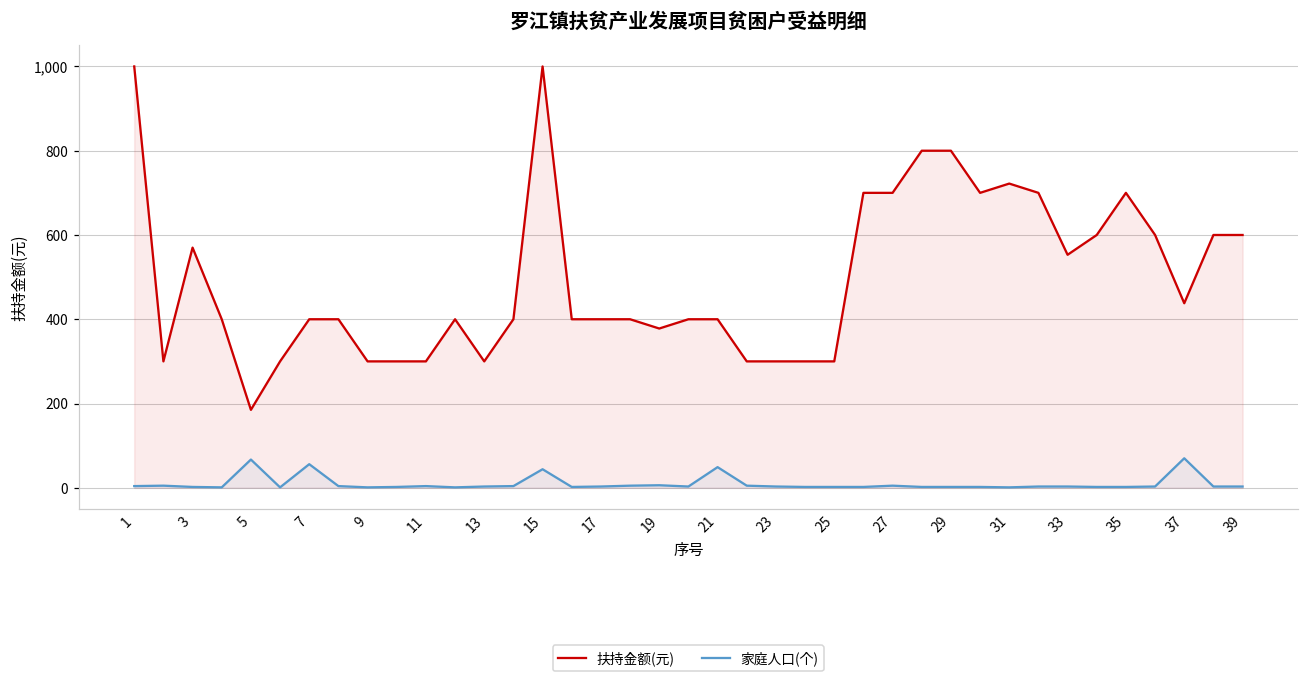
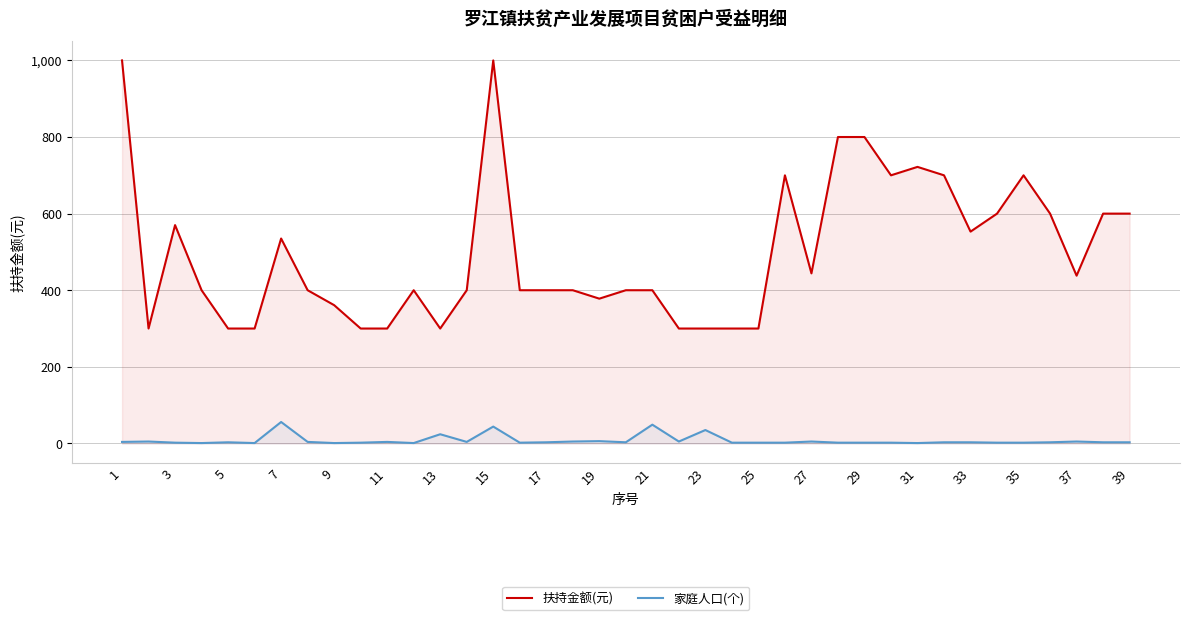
扶持金额(元), 5: 190 -> 300
家庭人口(个), 5: 70 -> 0
扶持金额(元), 7: 400 -> 540
扶持金额(元), 9: 300 -> 360
家庭人口(个), 13: 0 -> 20
家庭人口(个), 23: 0 -> 40
扶持金额(元), 27: 700 -> 440
家庭人口(个), 37: 70 -> 10
